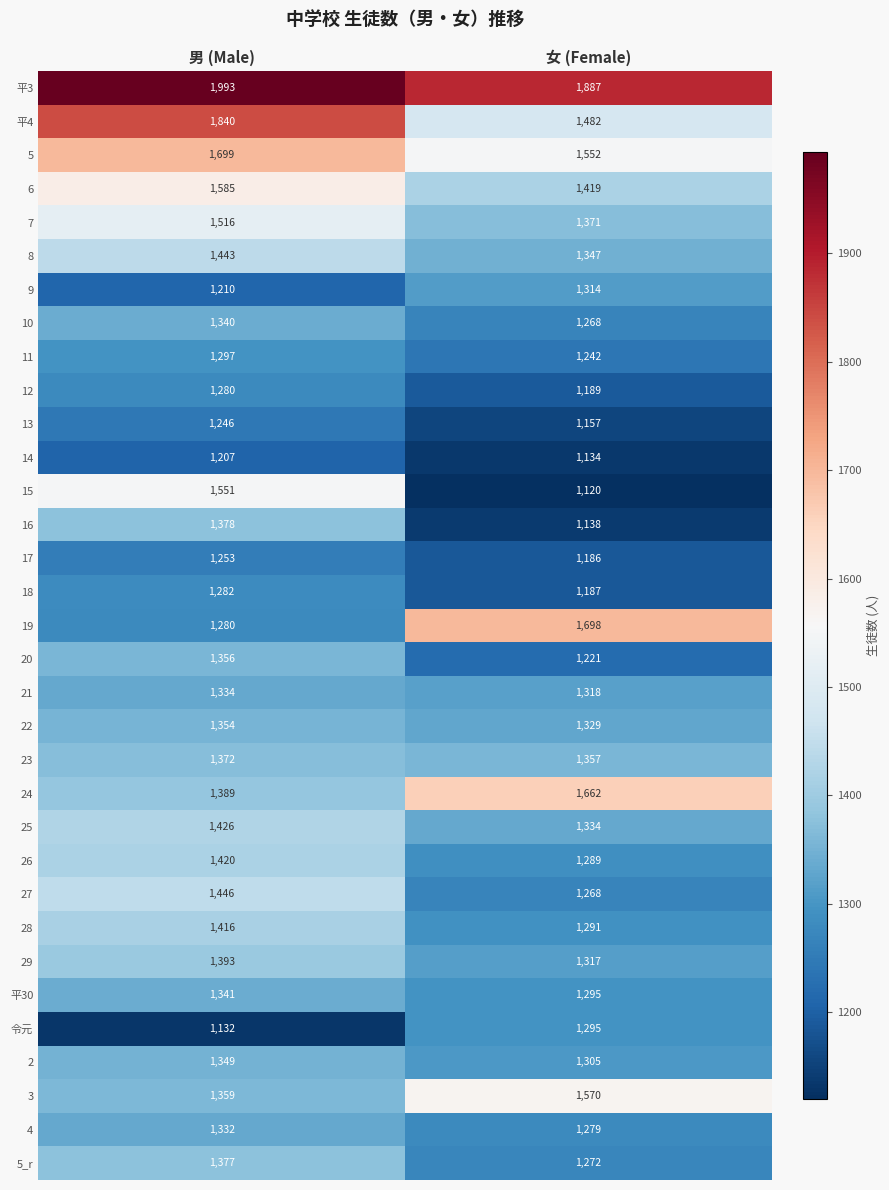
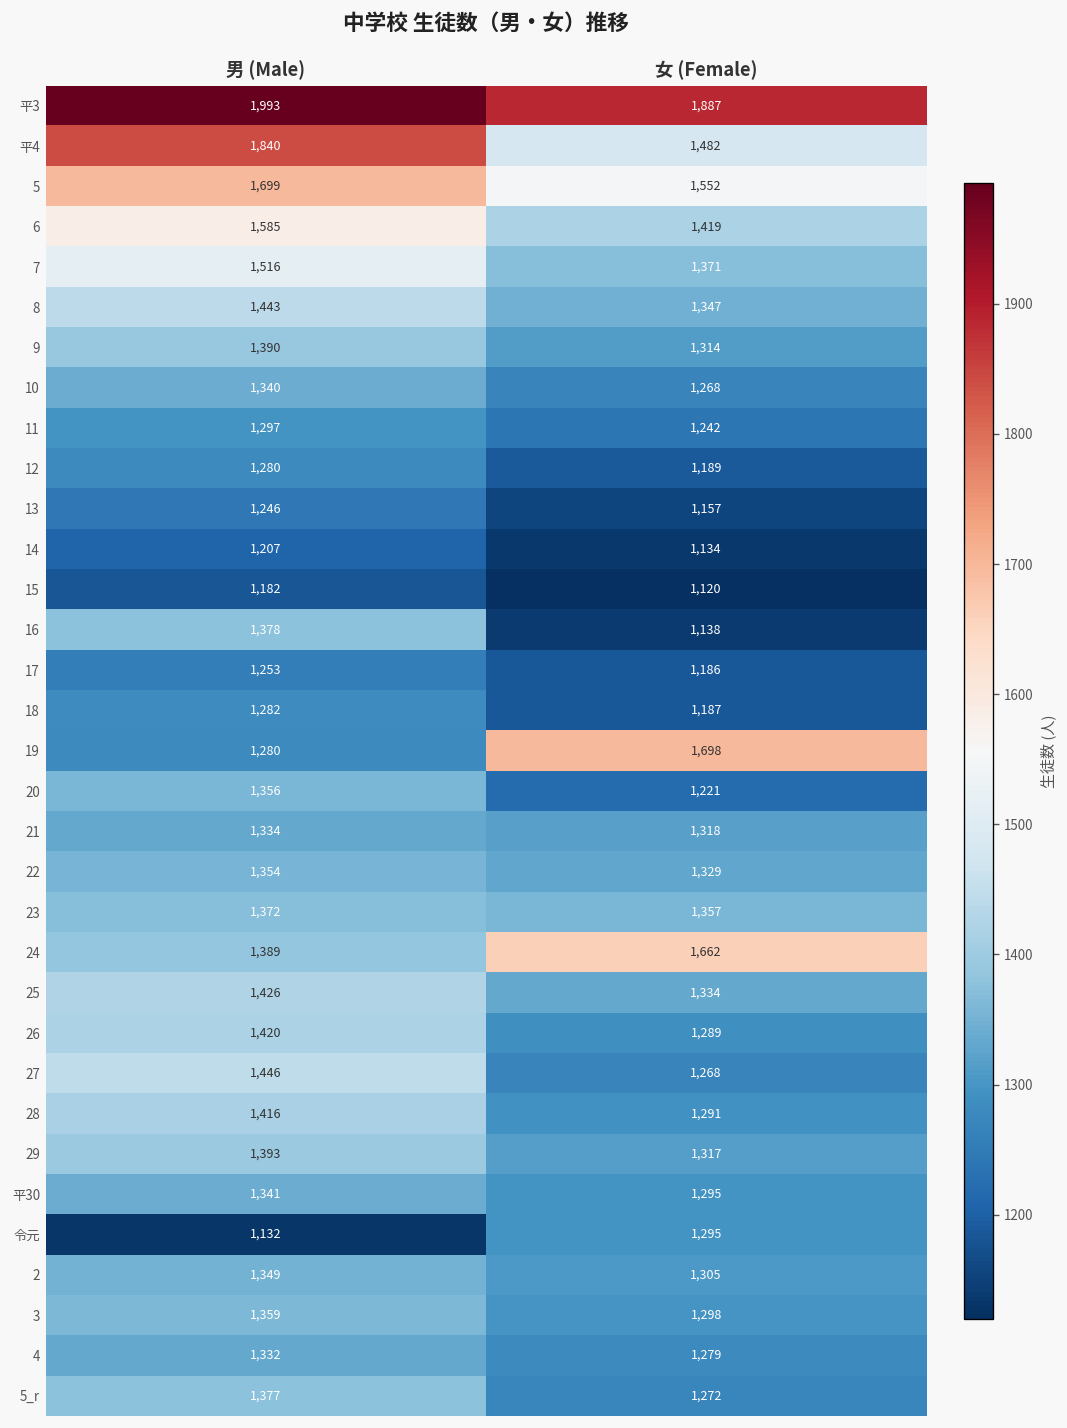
9, 男 (Male): 1,210 -> 1,390
15, 男 (Male): 1,551 -> 1,182
3, 女 (Female): 1,570 -> 1,298
